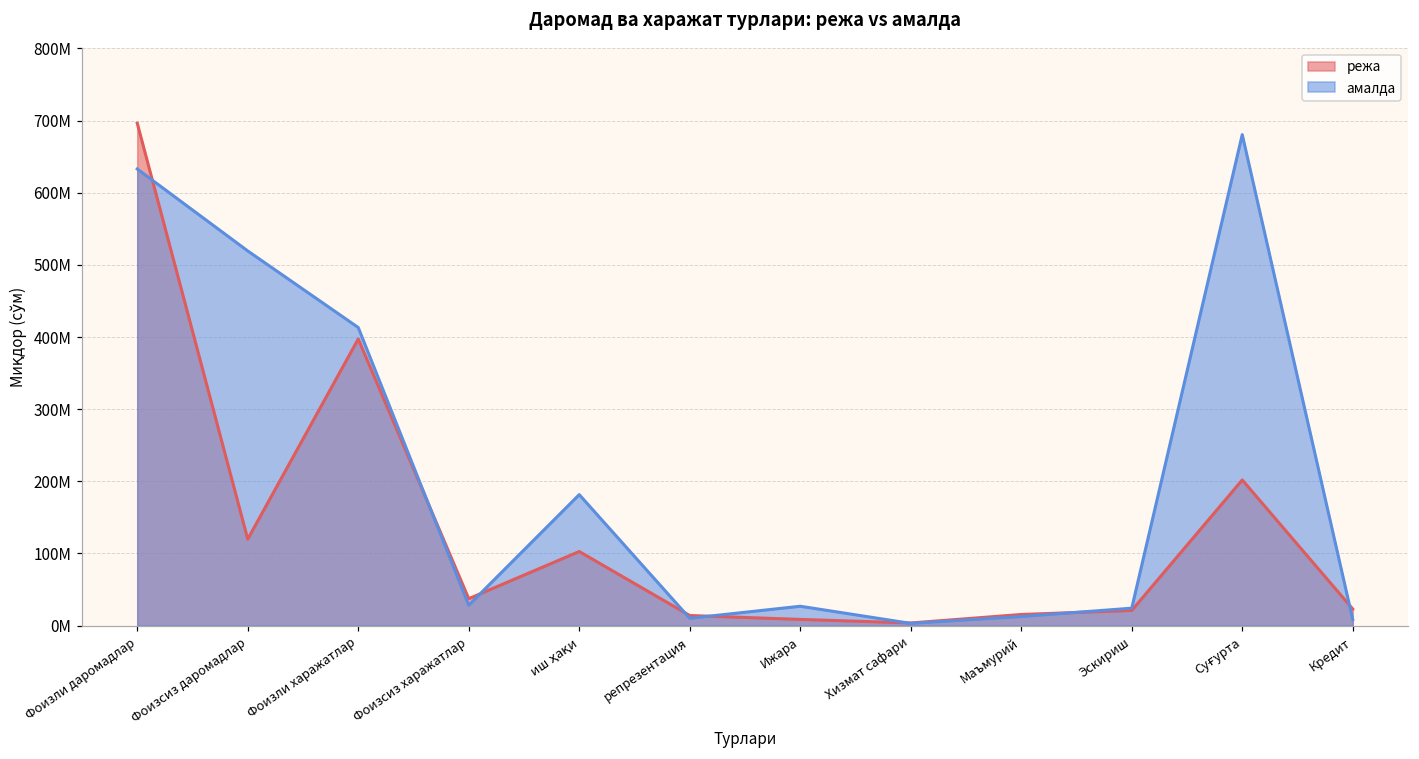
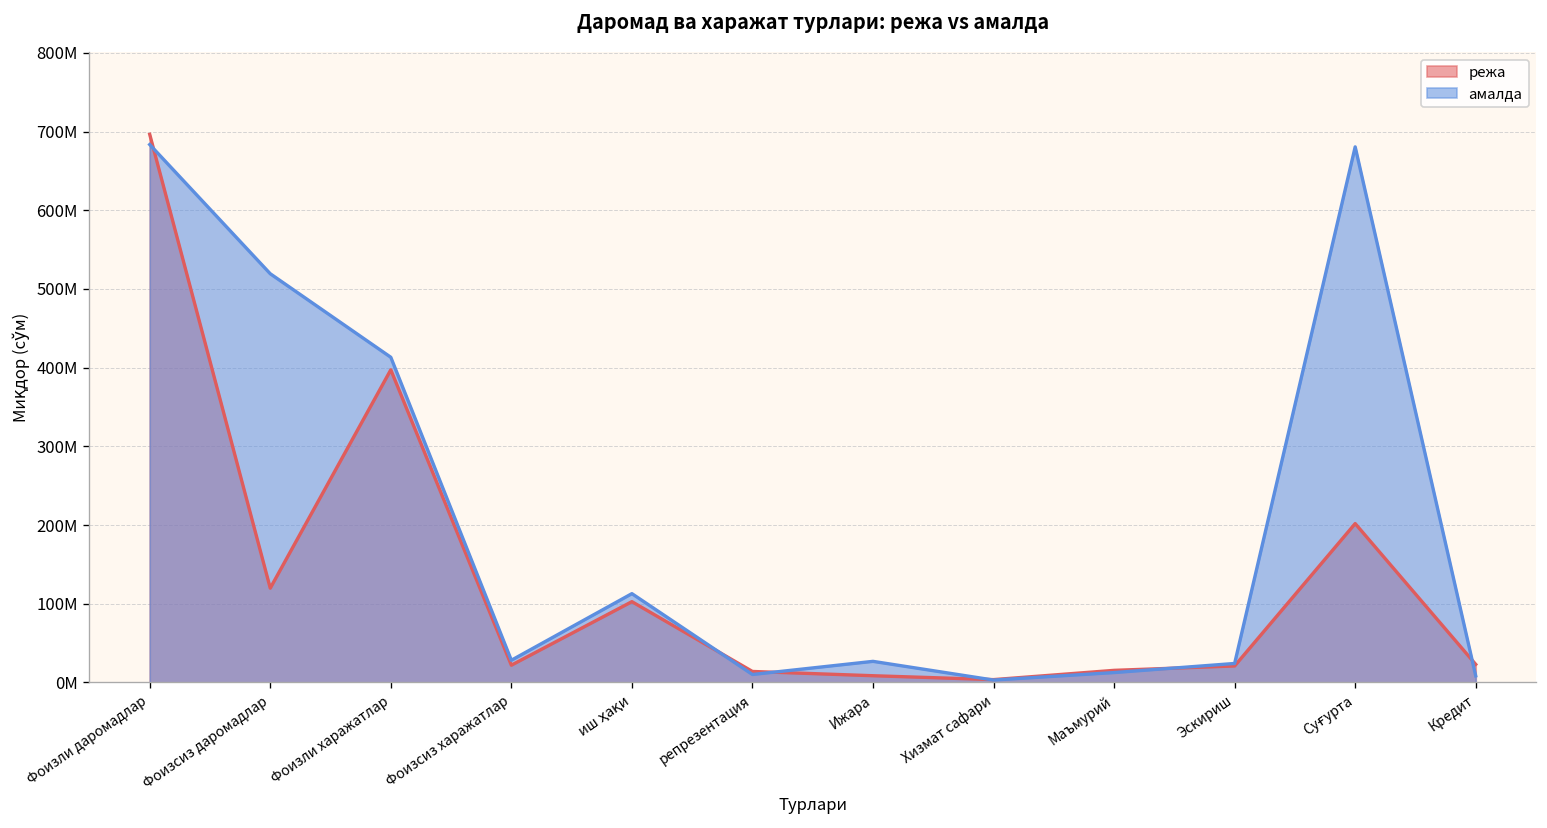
амалда, Фоизли даромадлар: 630000000 -> 680000000
режа, Фоизсиз харажатлар: 40000000 -> 20000000
амалда, иш ҳақи: 180000000 -> 110000000
